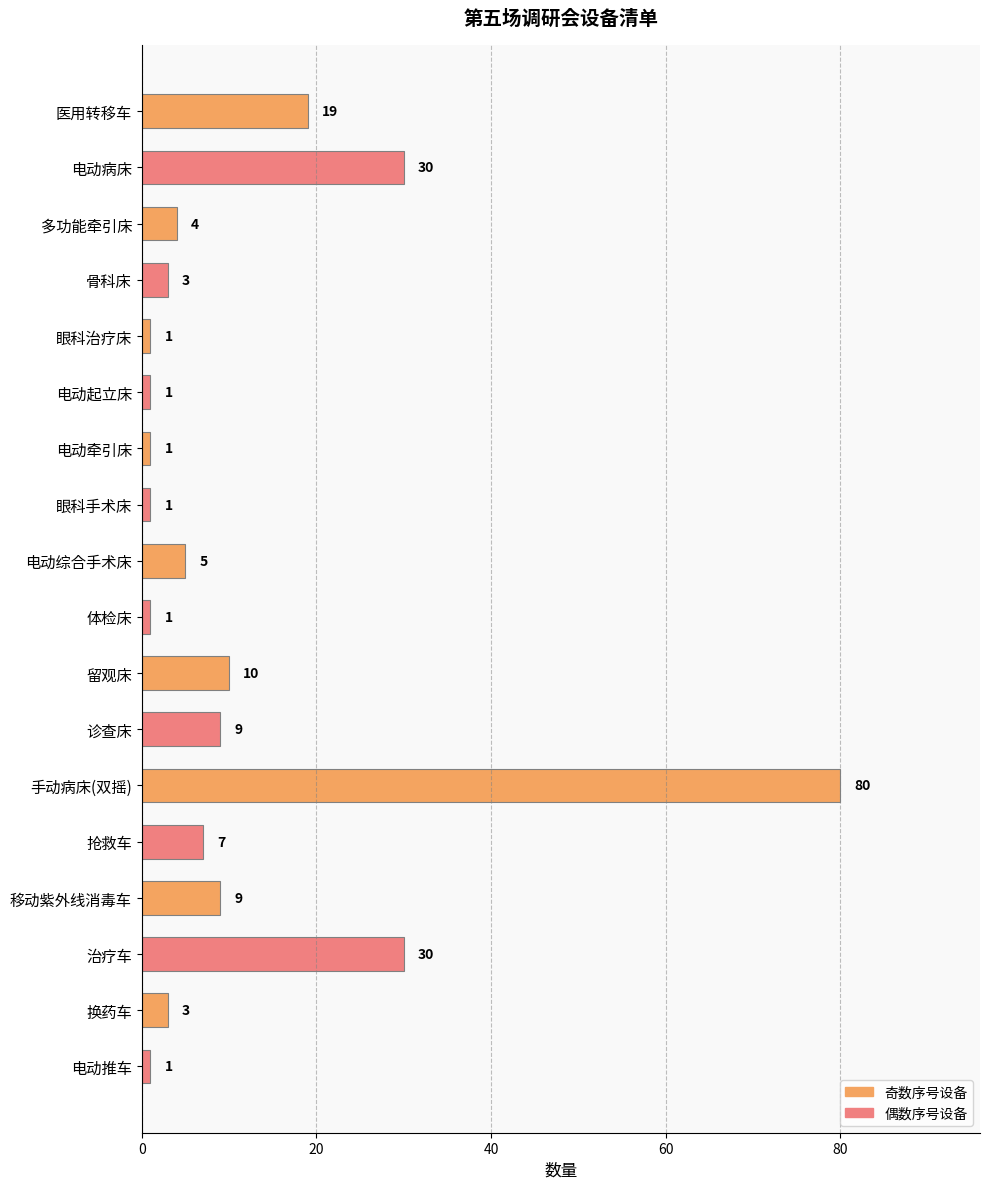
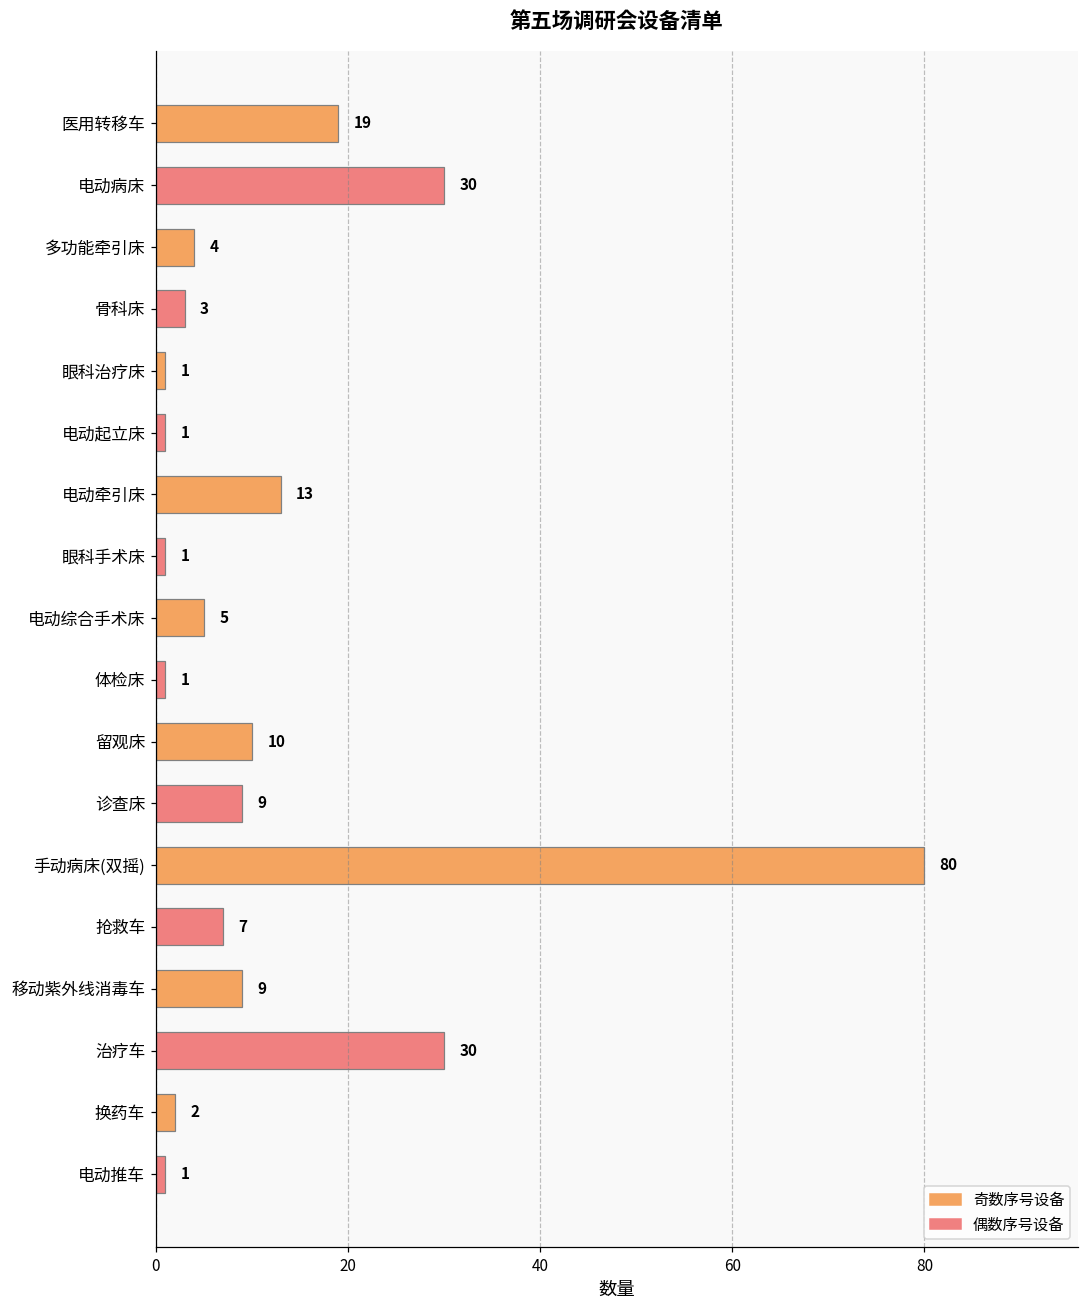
电动牵引床: 1 -> 13
换药车: 3 -> 2
